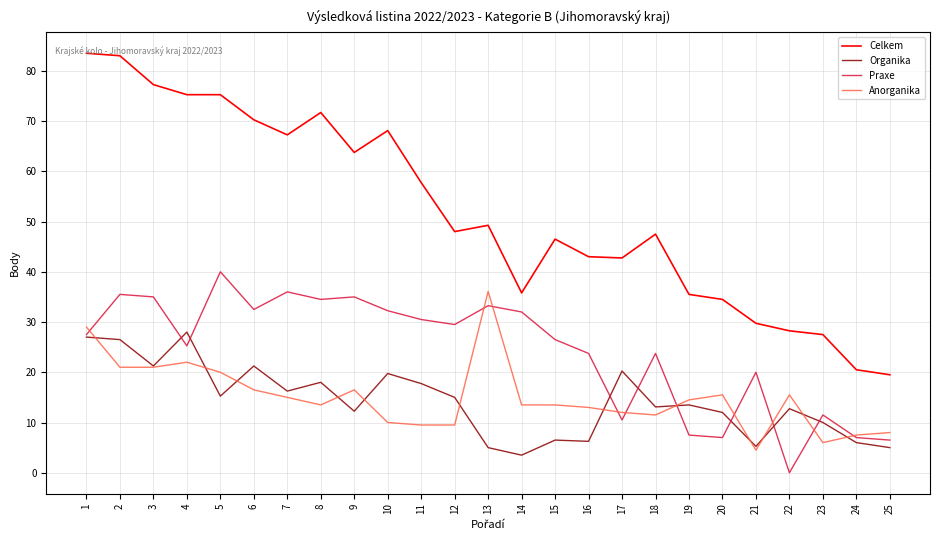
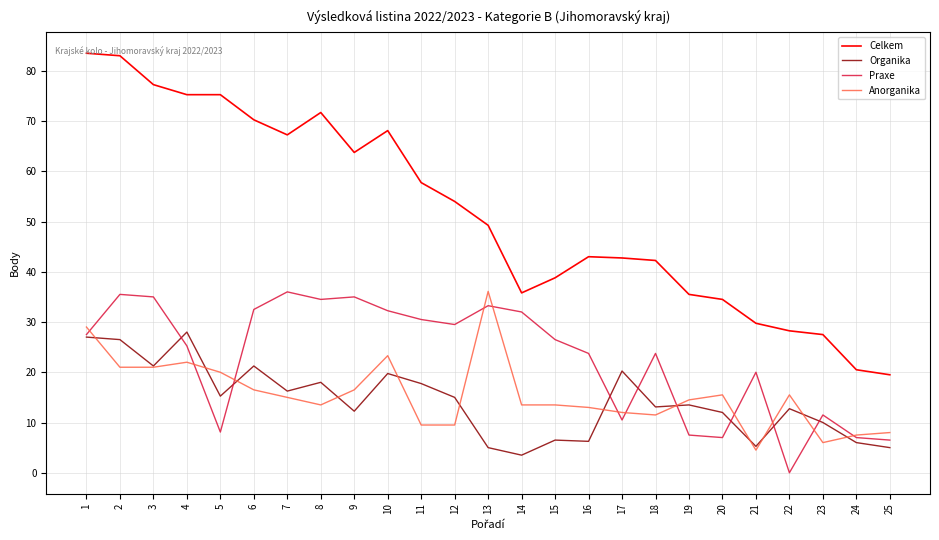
Praxe, 5: 40 -> 8
Anorganika, 10: 10 -> 23
Celkem, 12: 48 -> 54
Celkem, 15: 47 -> 39
Celkem, 18: 47 -> 42
